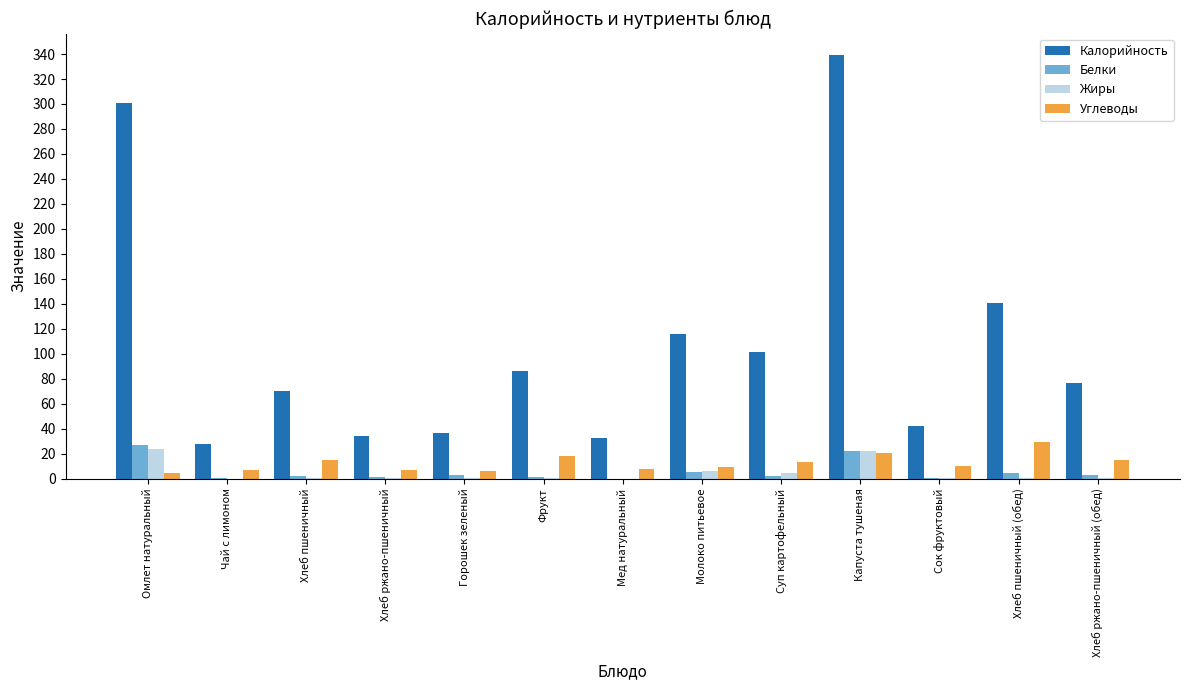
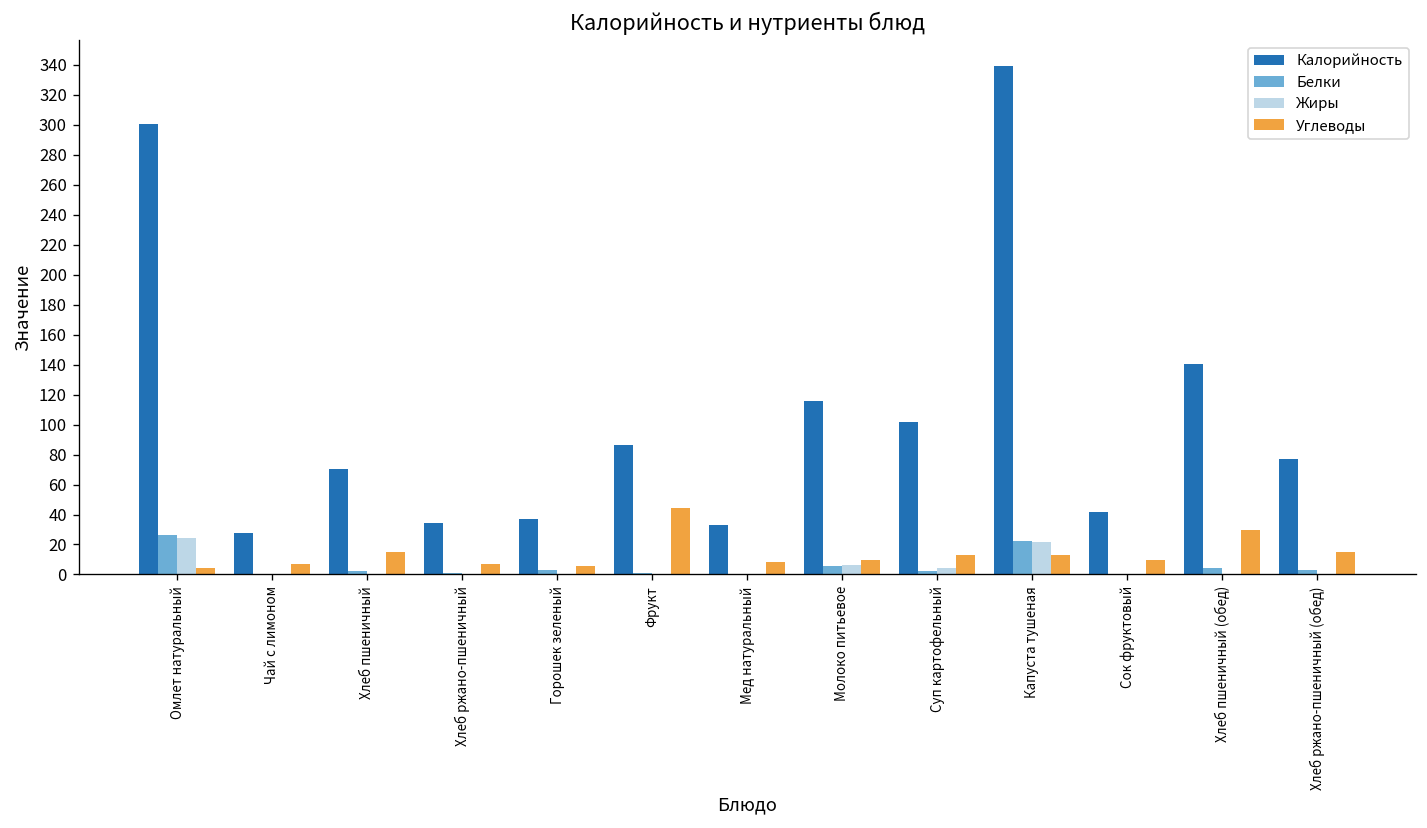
Углеводы, Фрукт: 18 -> 45
Углеводы, Капуста тушеная: 21 -> 13
